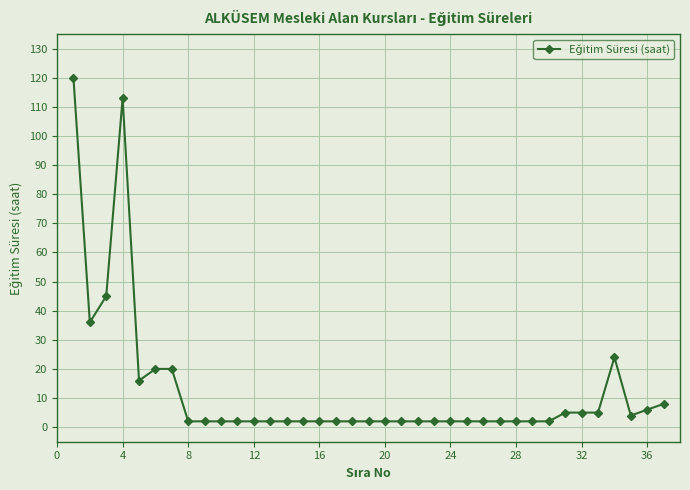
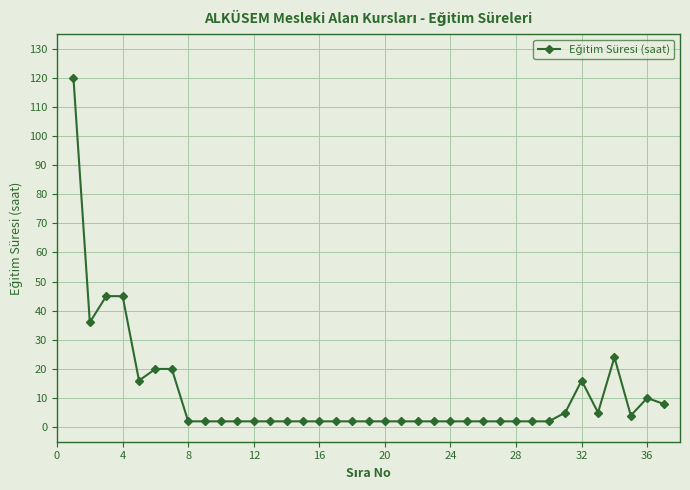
4: 113 -> 45
32: 5 -> 16
36: 6 -> 10
